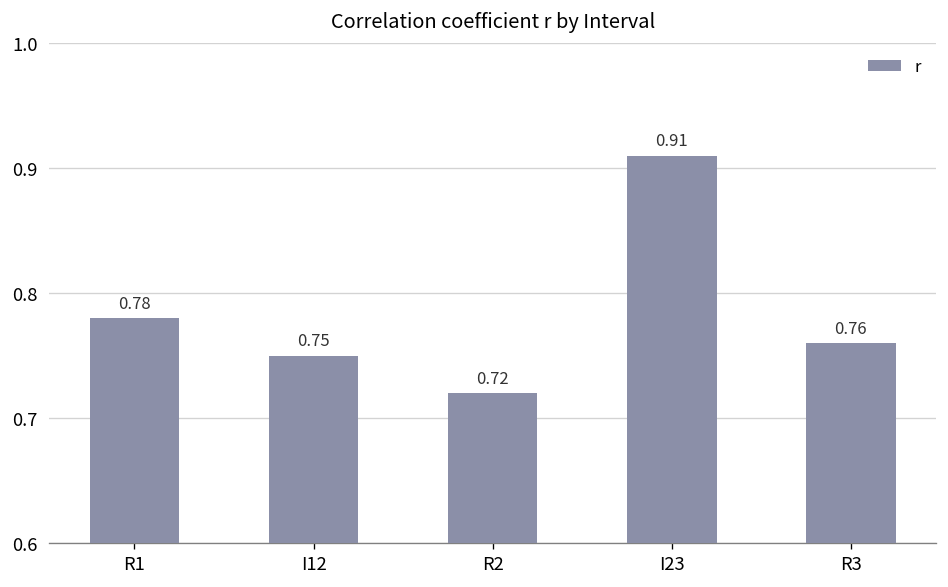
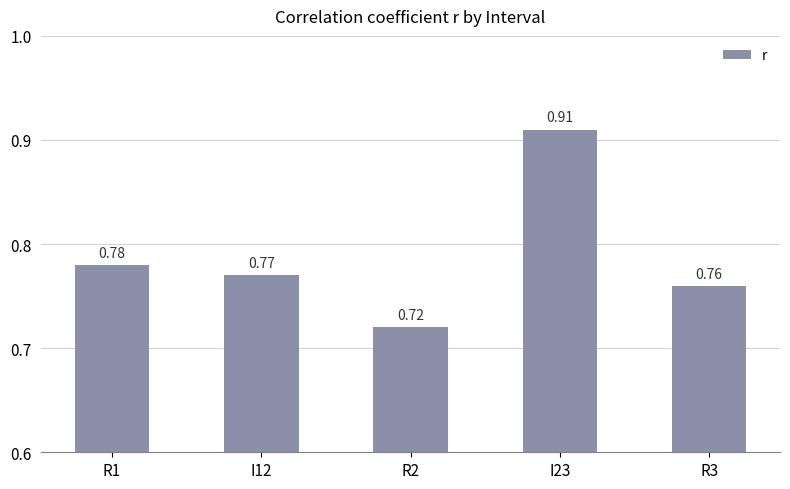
I12: 0.75 -> 0.77
